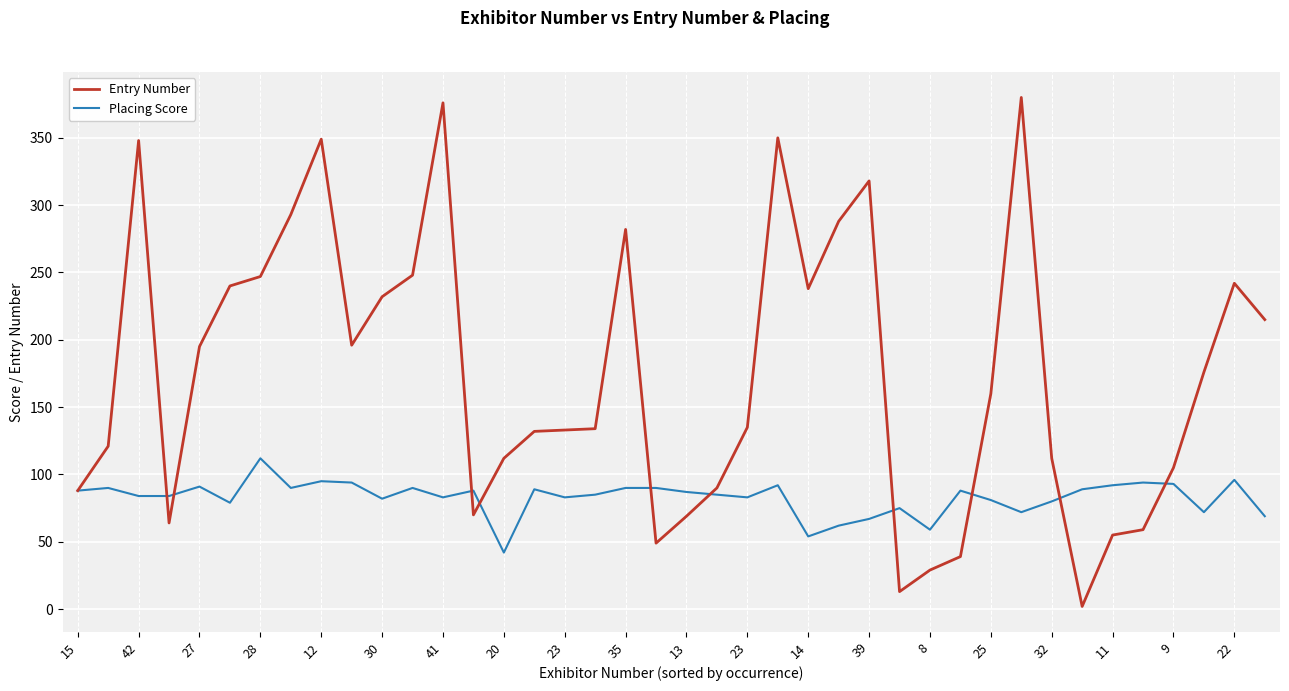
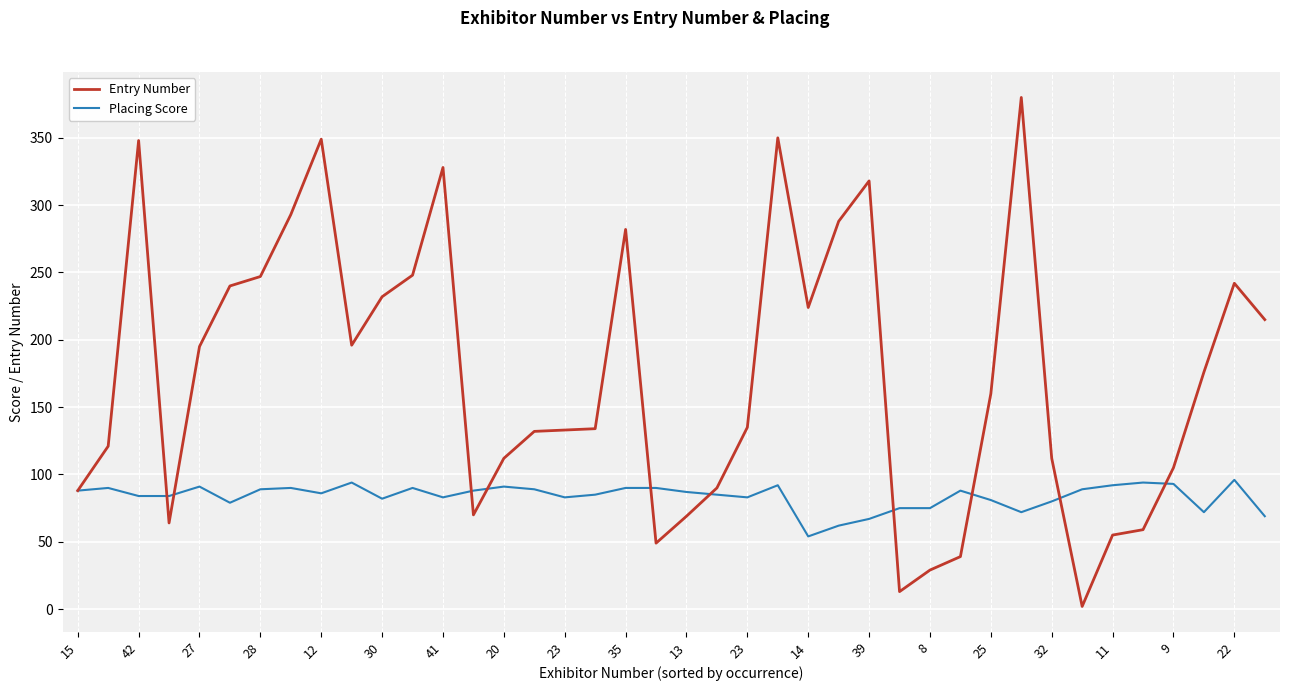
Placing Score, 28: 112 -> 89
Placing Score, 12: 95 -> 86
Entry Number, 41: 376 -> 328
Placing Score, 20: 42 -> 91
Entry Number, 14: 238 -> 224
Placing Score, 8: 59 -> 75
